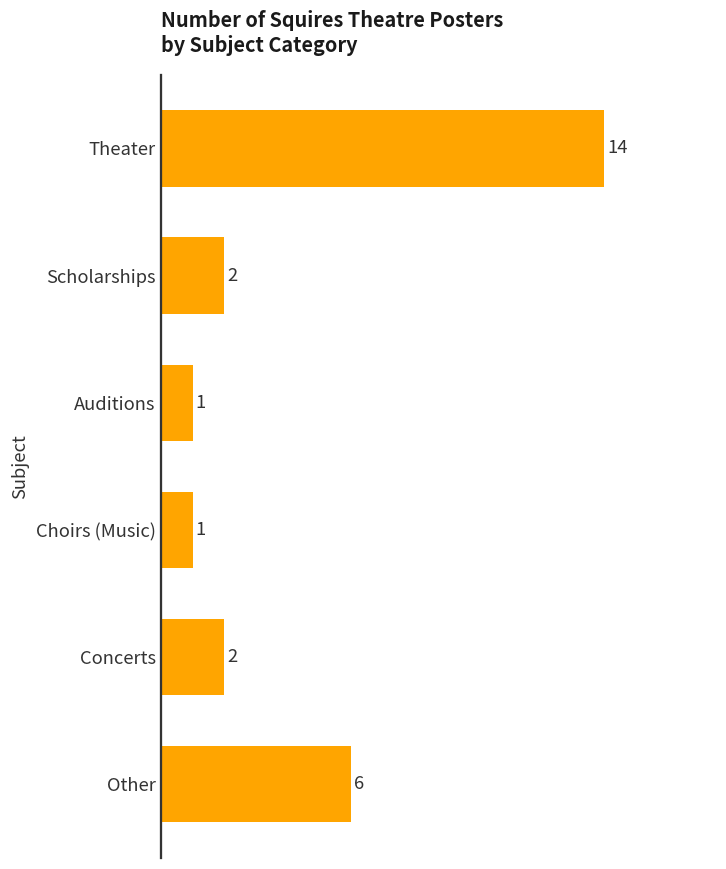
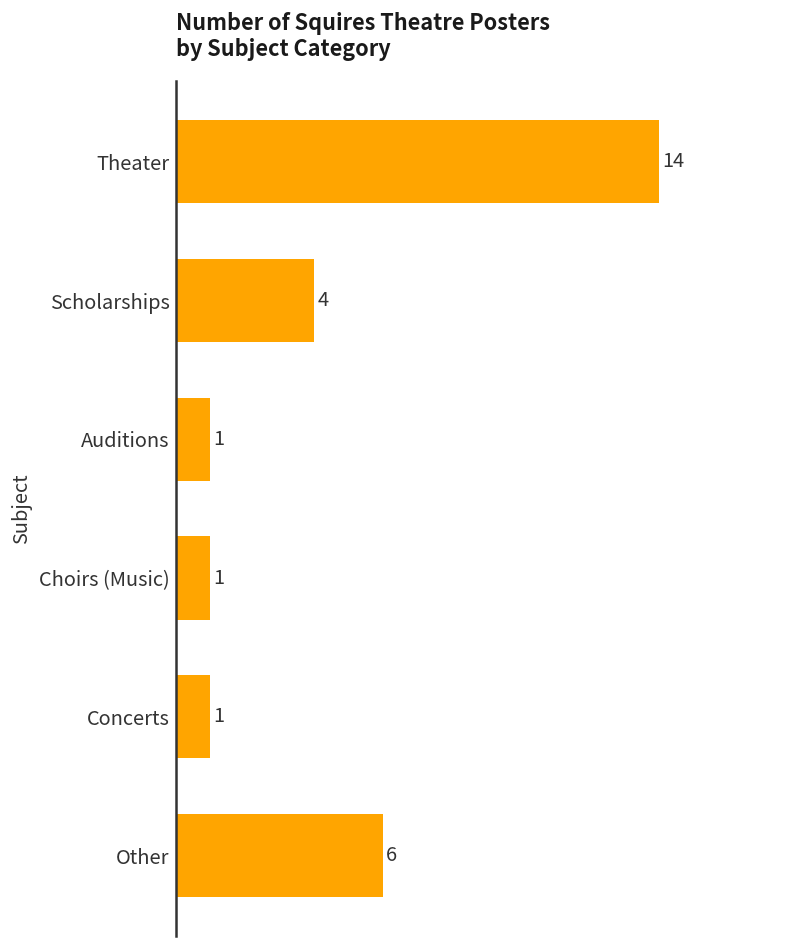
Scholarships: 2 -> 4
Concerts: 2 -> 1
